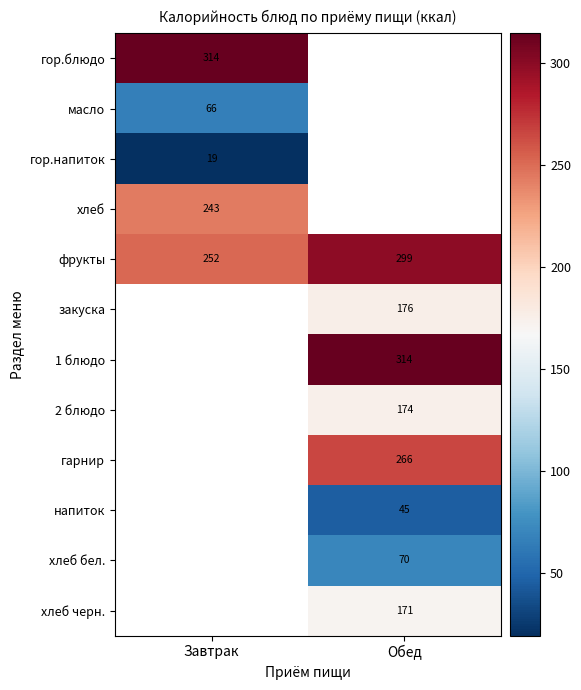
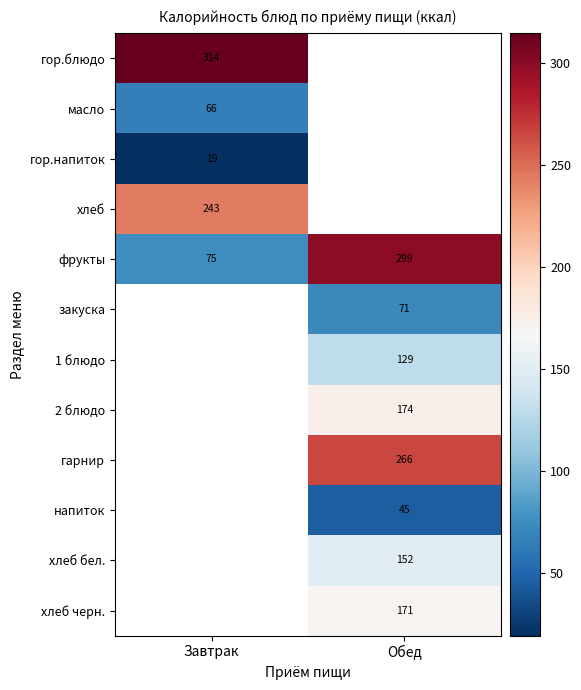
фрукты, Завтрак: 252 -> 75
закуска, Обед: 176 -> 71
1 блюдо, Обед: 314 -> 129
хлеб бел., Обед: 70 -> 152
